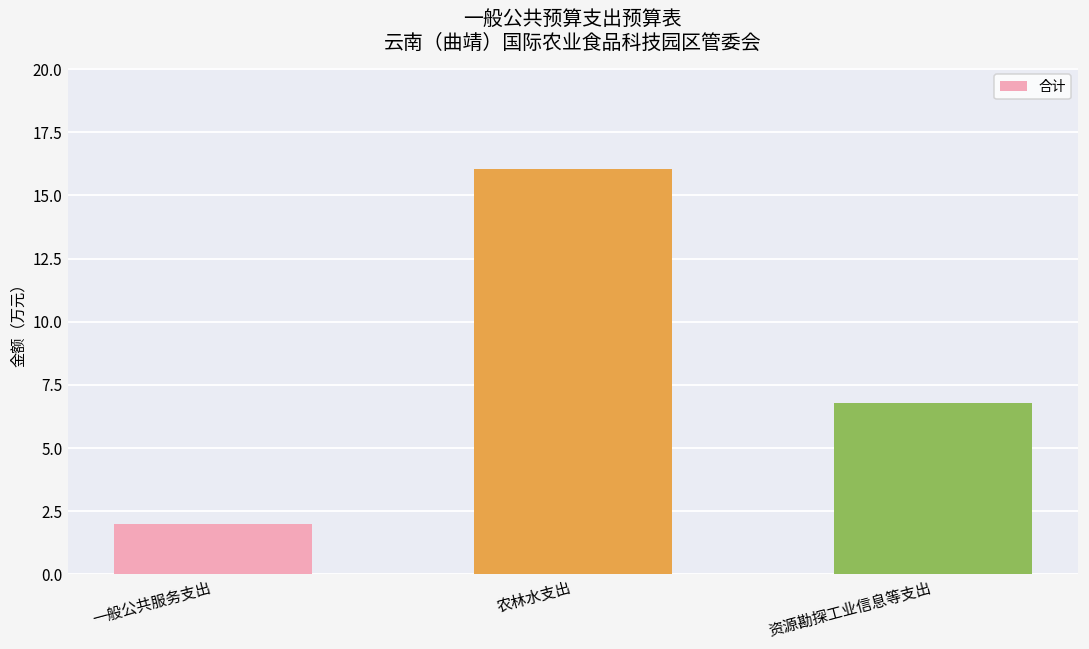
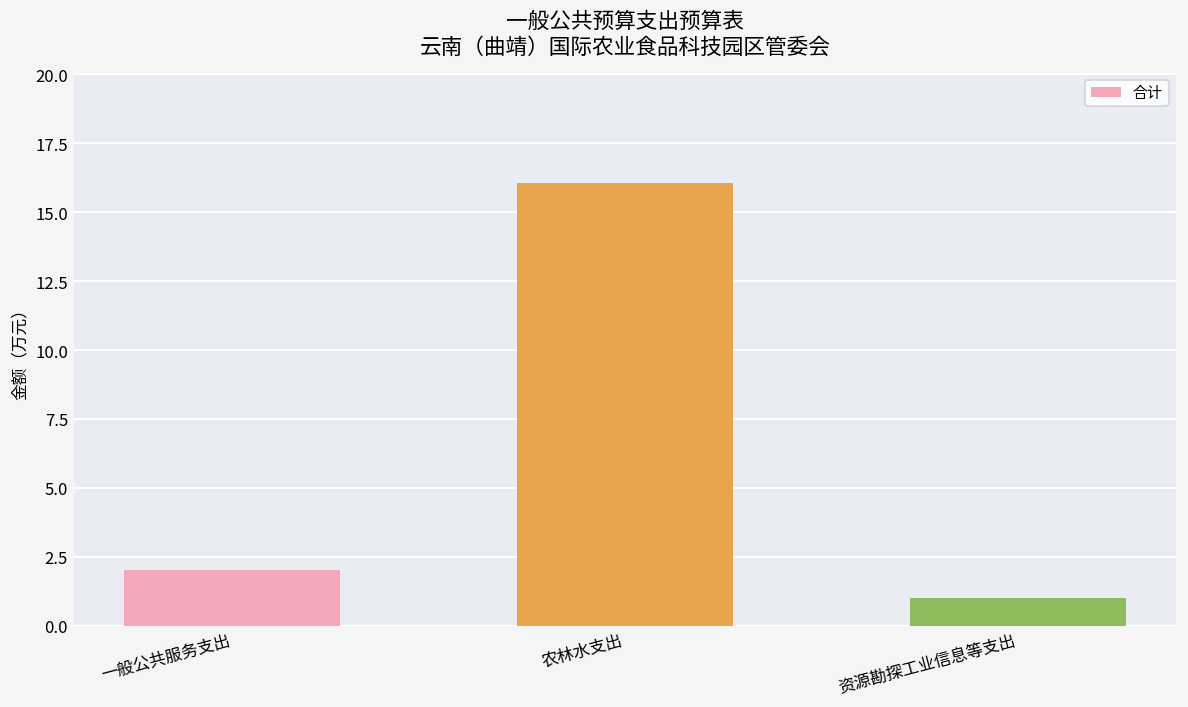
资源勘探工业信息等支出: 6.8 -> 1.0
